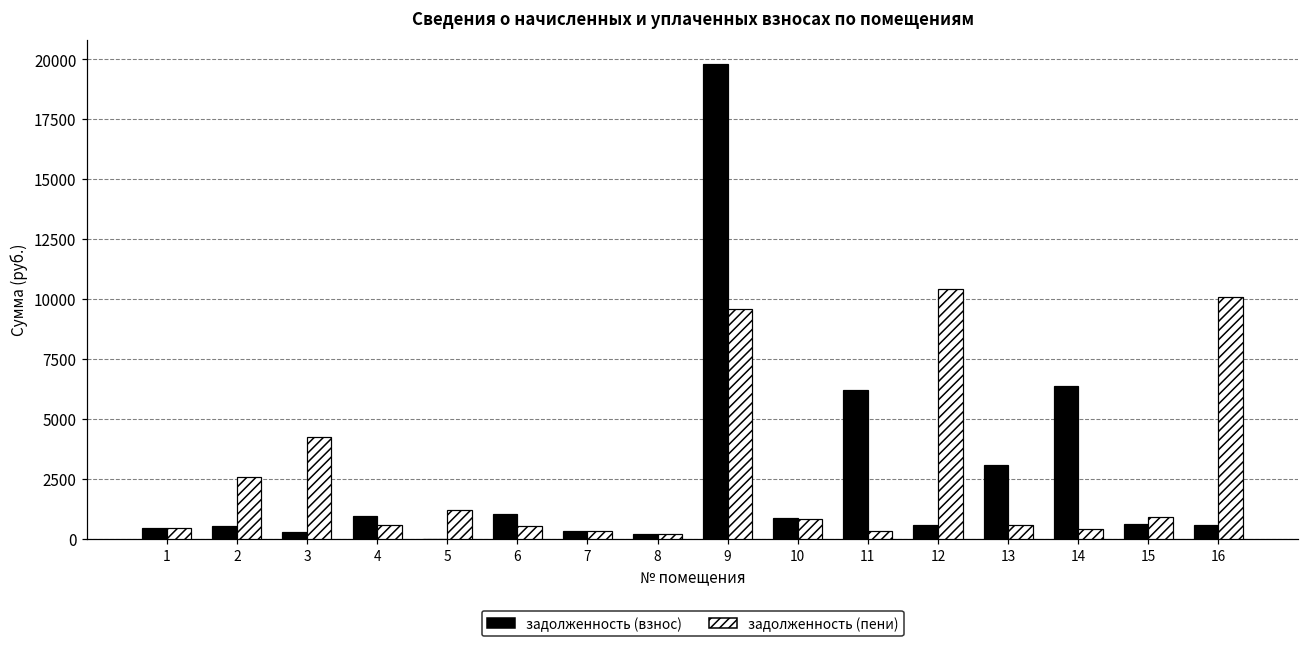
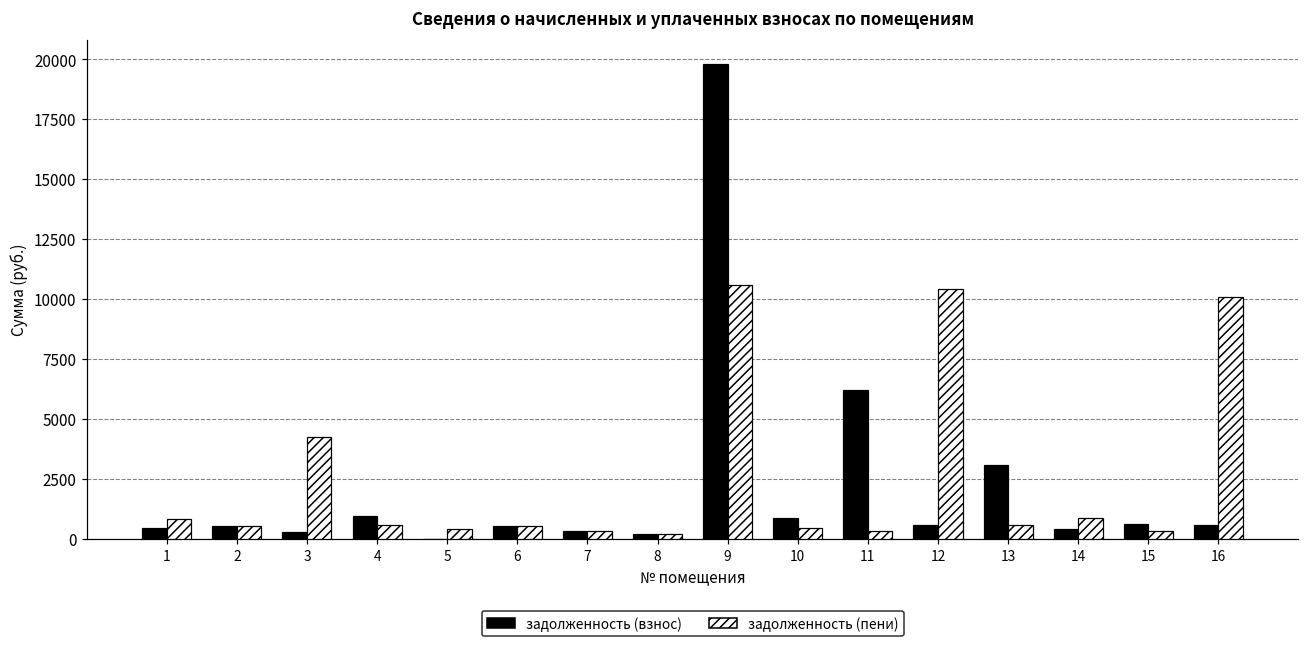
задолженность (пени), 1: 400 -> 800
задолженность (пени), 2: 2600 -> 500
задолженность (пени), 5: 1200 -> 400
задолженность (взнос), 6: 1000 -> 500
задолженность (пени), 9: 9600 -> 10600
задолженность (пени), 10: 800 -> 400
задолженность (взнос), 14: 6400 -> 400
задолженность (пени), 14: 400 -> 900
задолженность (пени), 15: 900 -> 300
